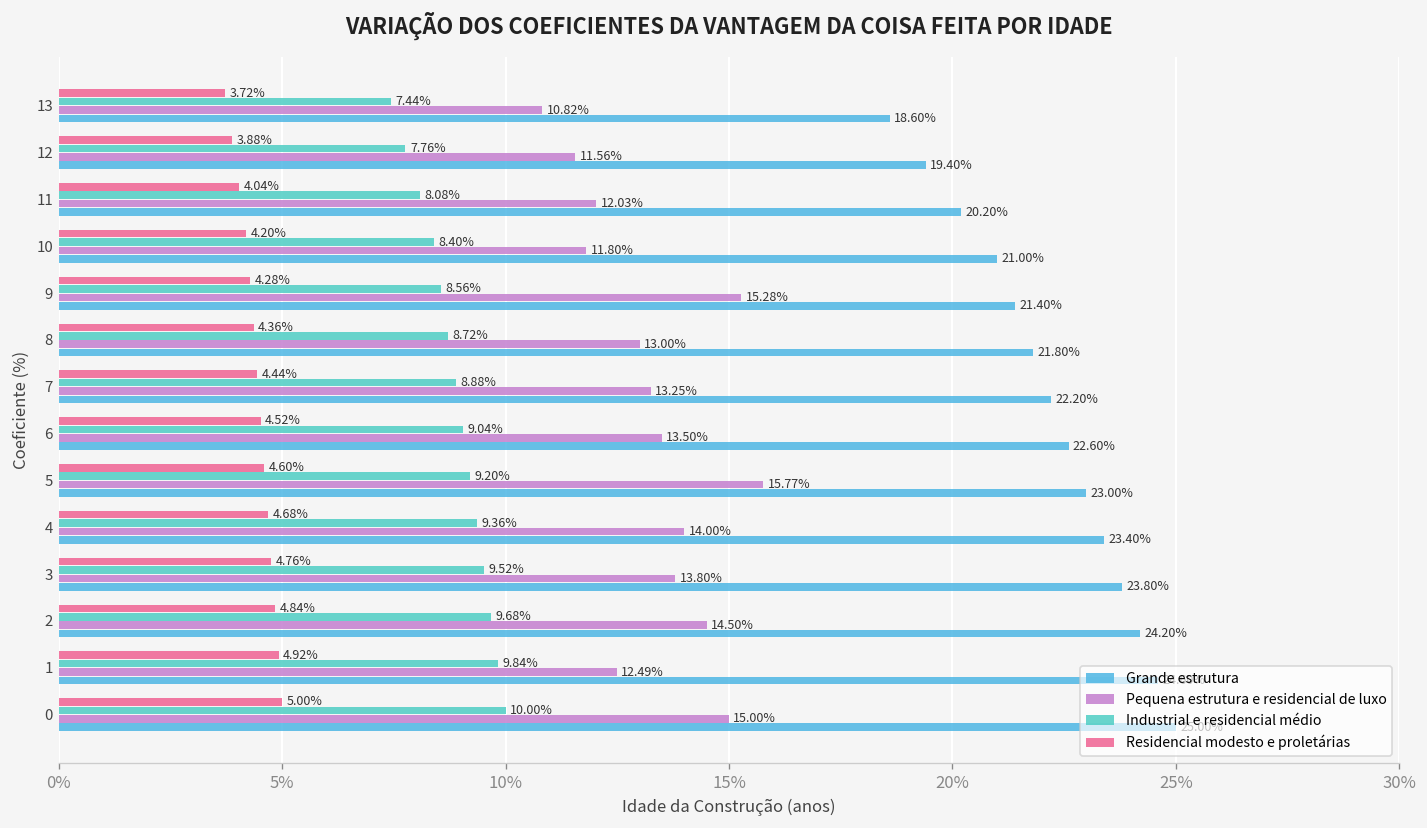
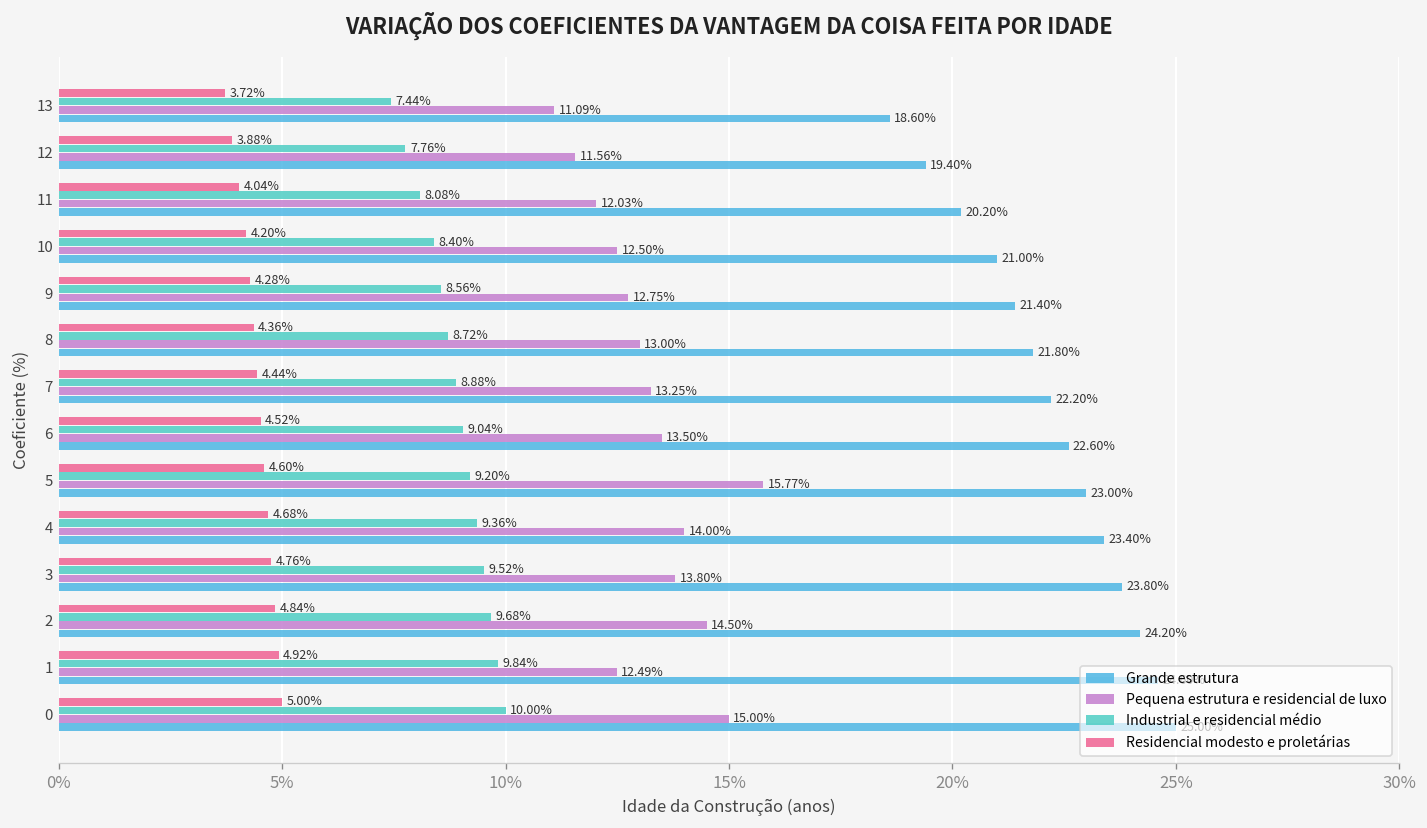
Pequena estrutura e residencial de luxo, 13: 10.82% -> 11.09%
Pequena estrutura e residencial de luxo, 10: 11.80% -> 12.50%
Pequena estrutura e residencial de luxo, 9: 15.28% -> 12.75%
